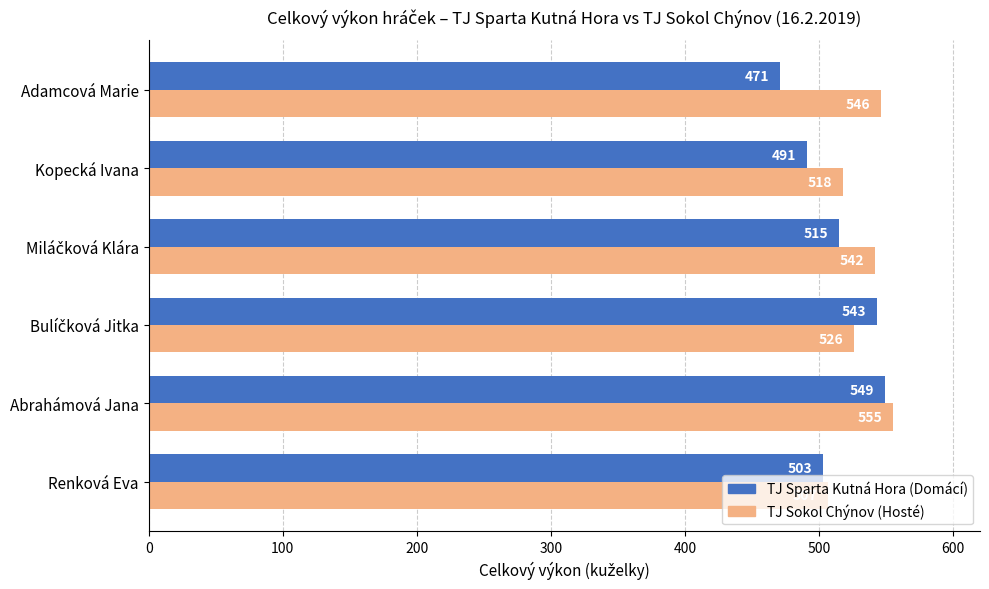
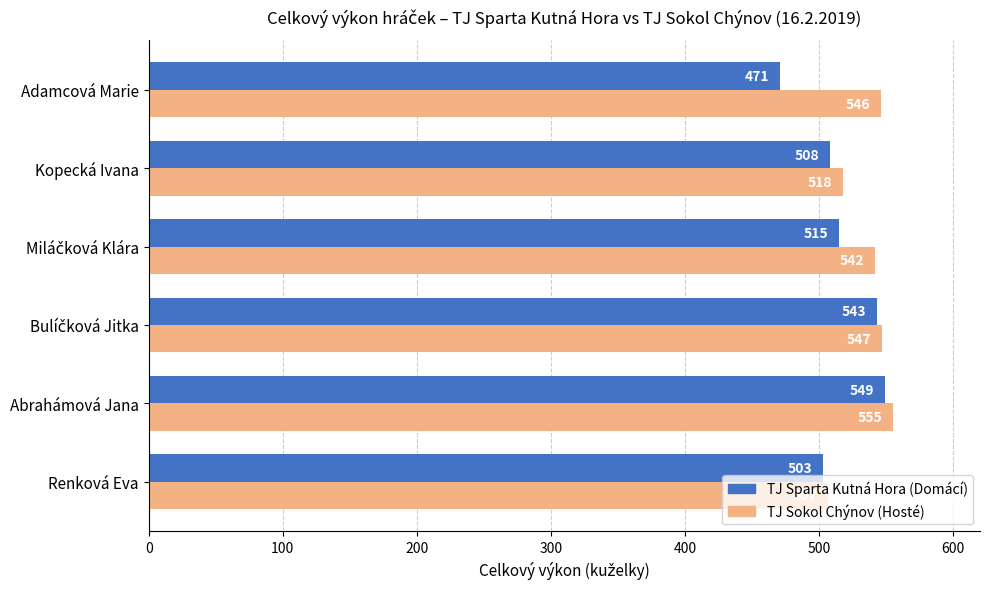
TJ Sparta Kutná Hora (Domácí), Kopecká Ivana: 491 -> 508
TJ Sokol Chýnov (Hosté), Bulíčková Jitka: 526 -> 547
